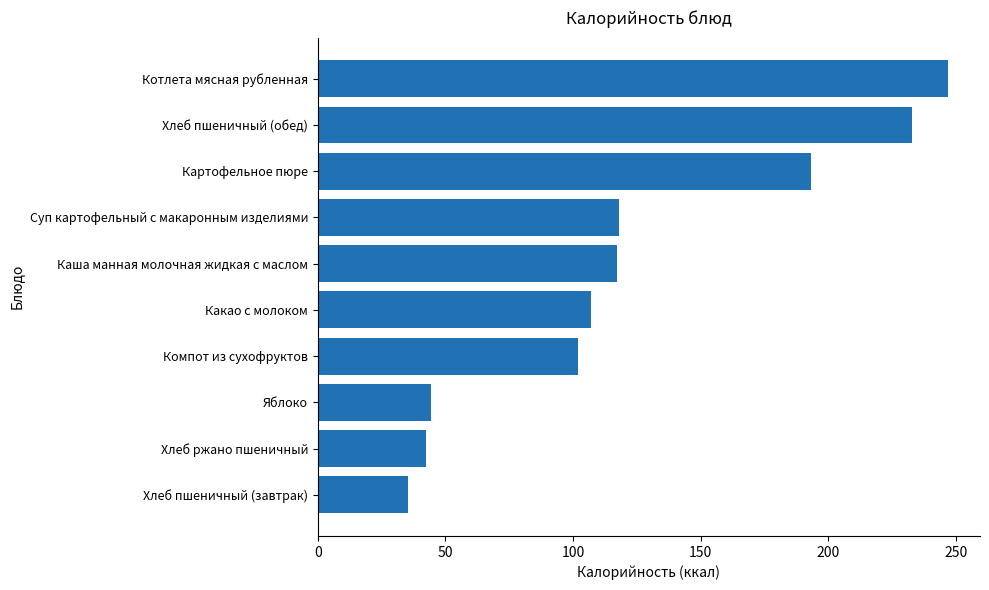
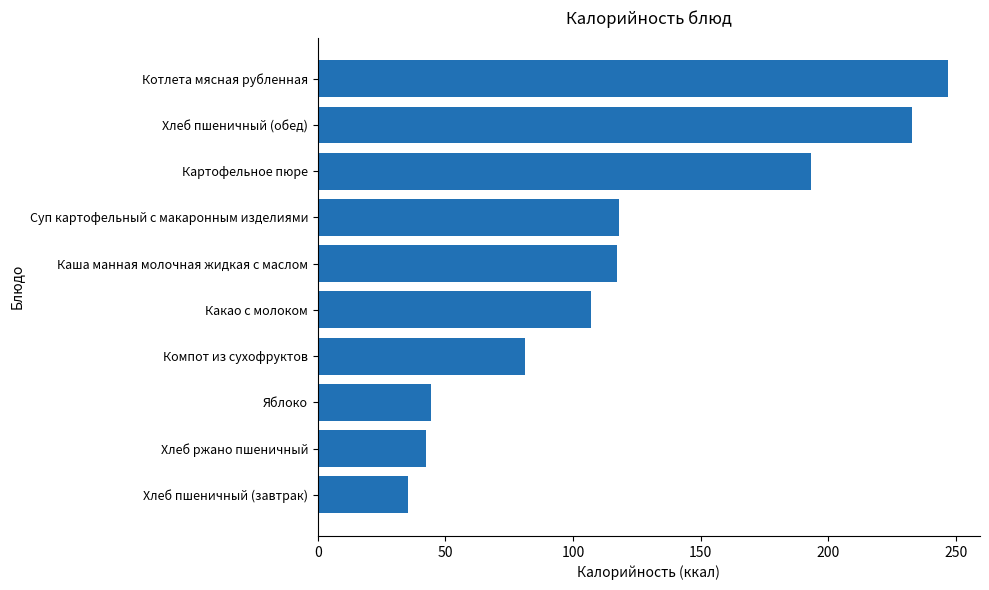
Компот из сухофруктов: 102 -> 81
